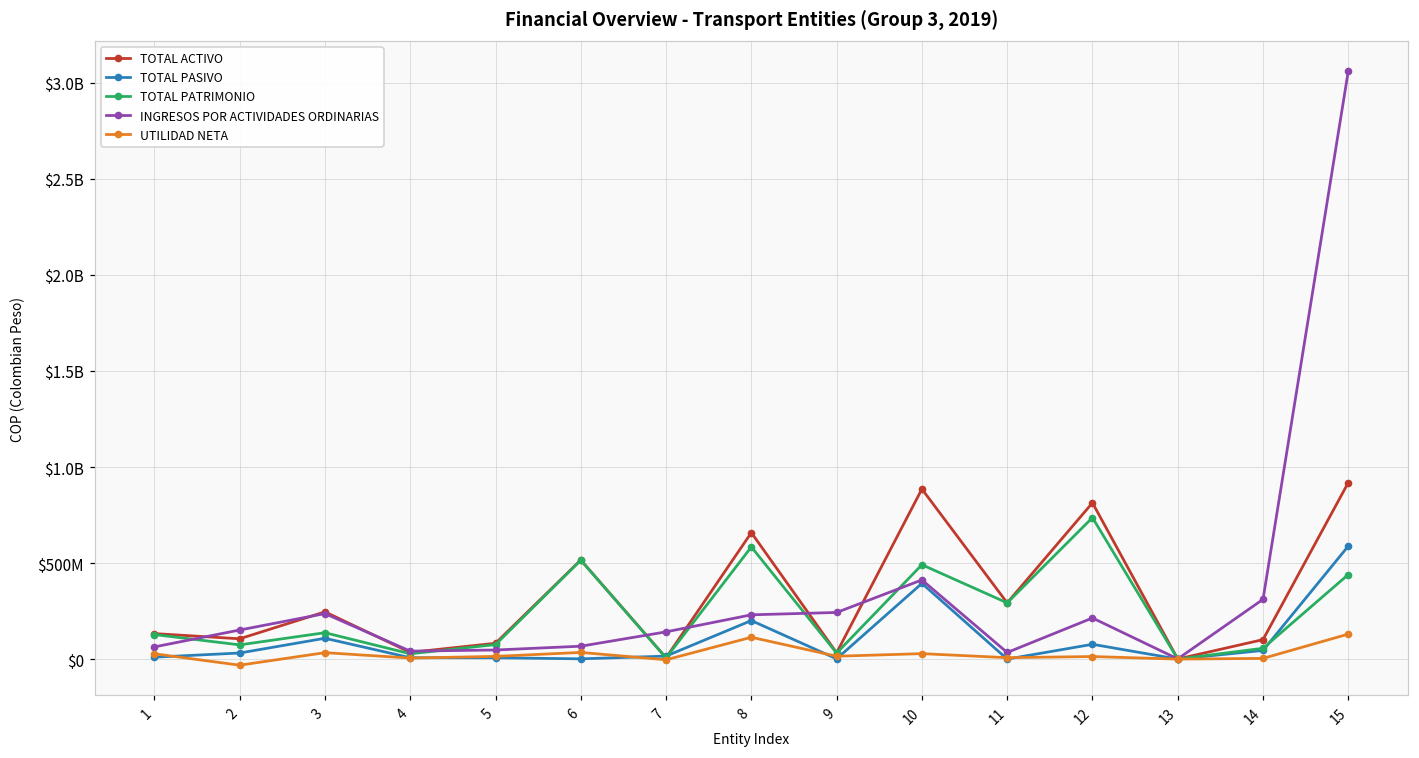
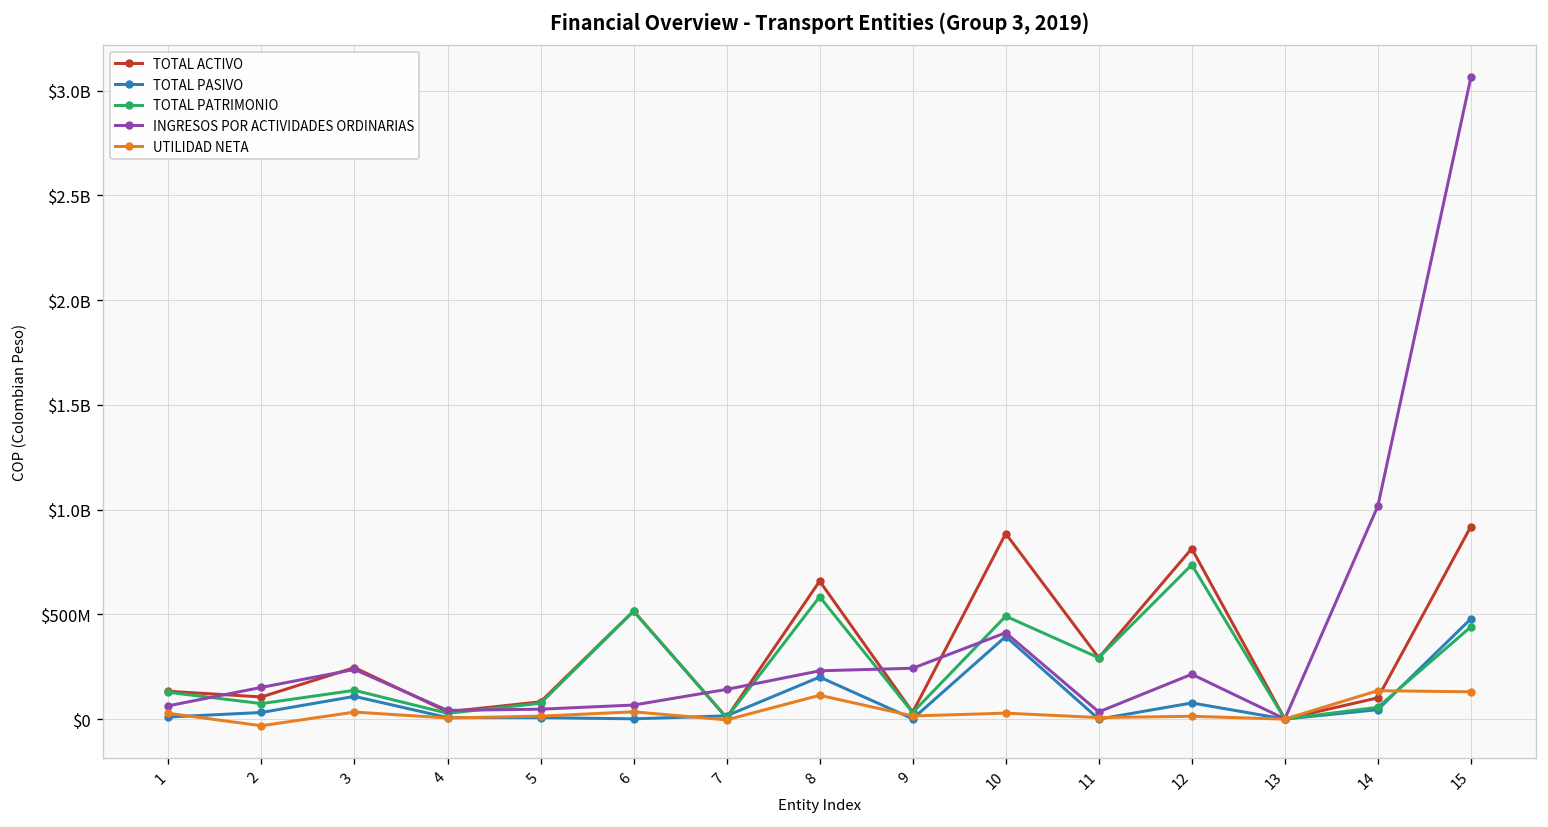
INGRESOS POR ACTIVIDADES ORDINARIAS, 14: $310000000 -> $1020000000
UTILIDAD NETA, 14: $0 -> $140000000
TOTAL PASIVO, 15: $590000000 -> $480000000
